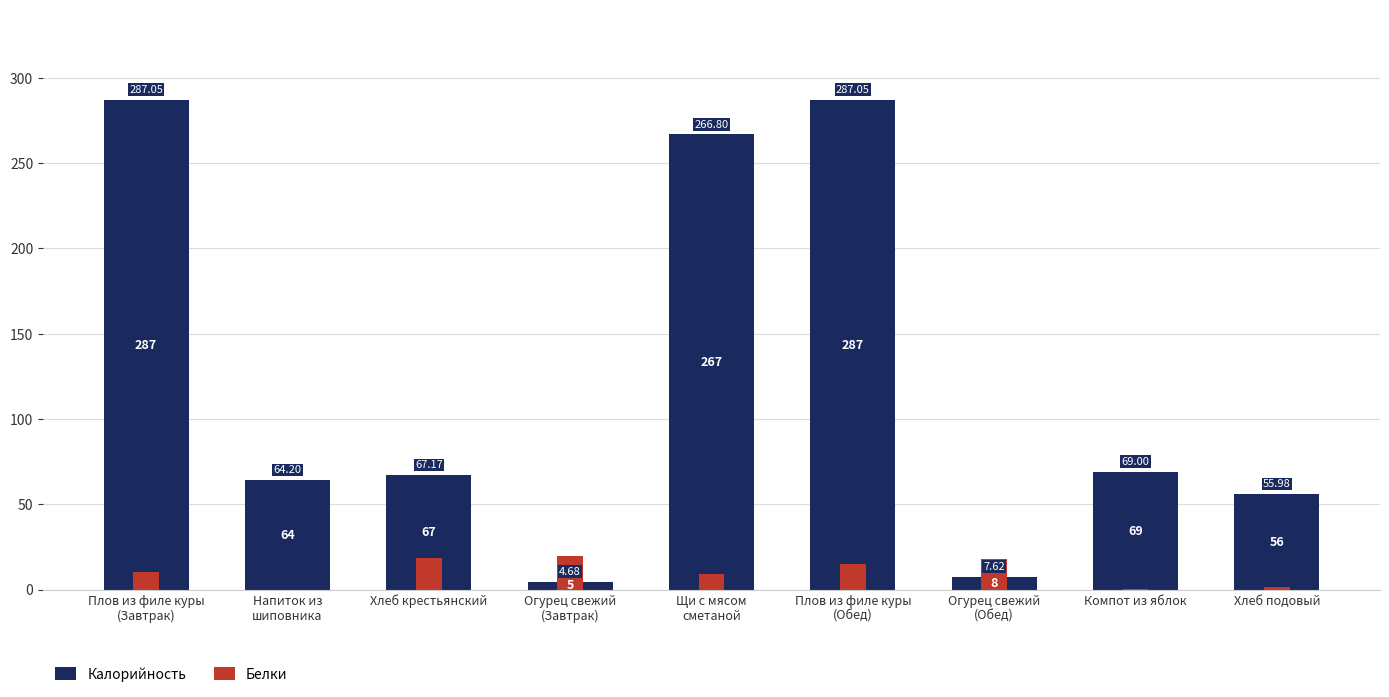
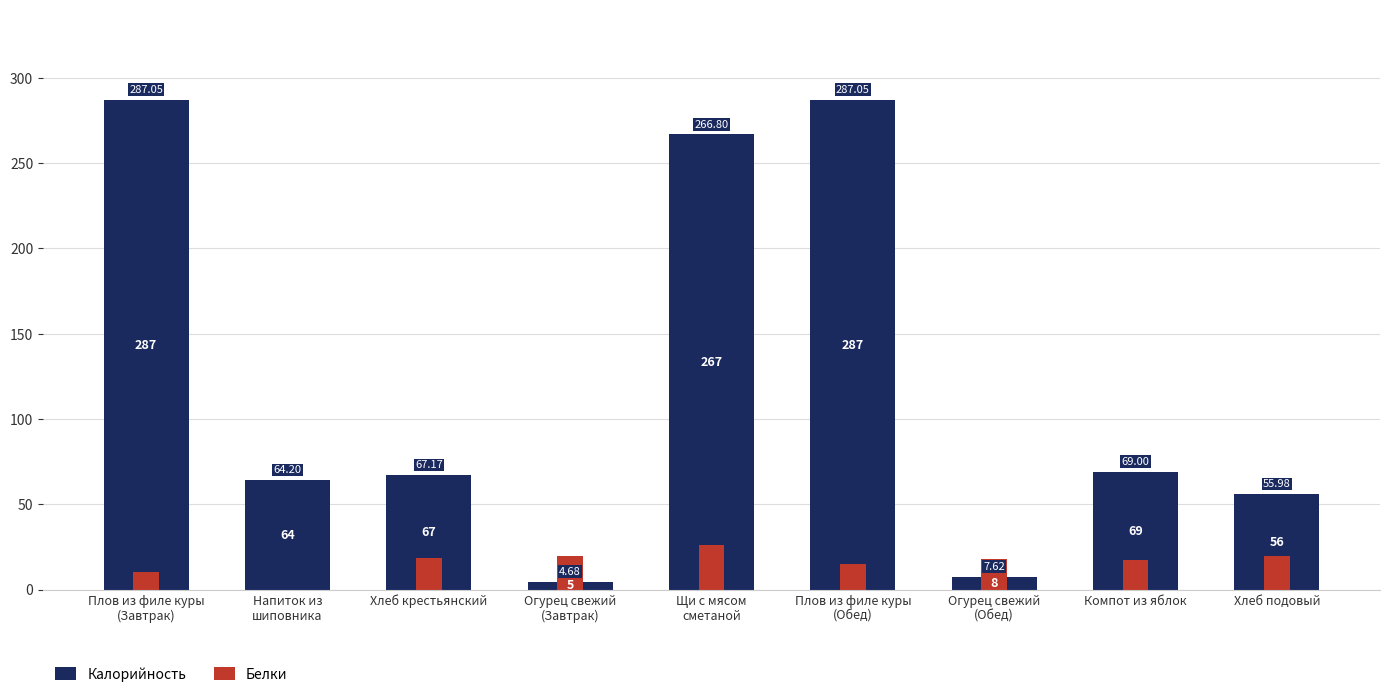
Белки, Щи с мясом сметаной: 9 -> 26
Белки, Компот из яблок: 0 -> 17
Белки, Хлеб подовый: 2 -> 20
